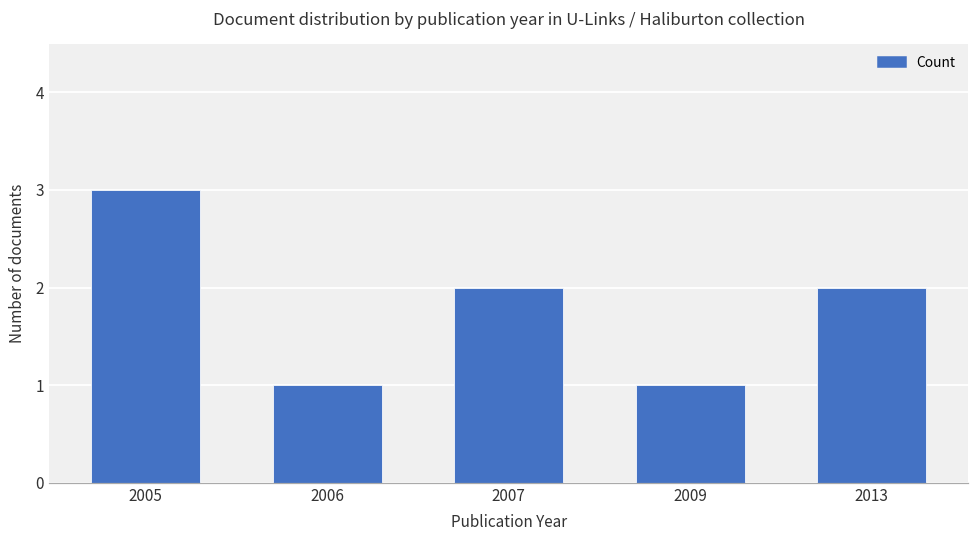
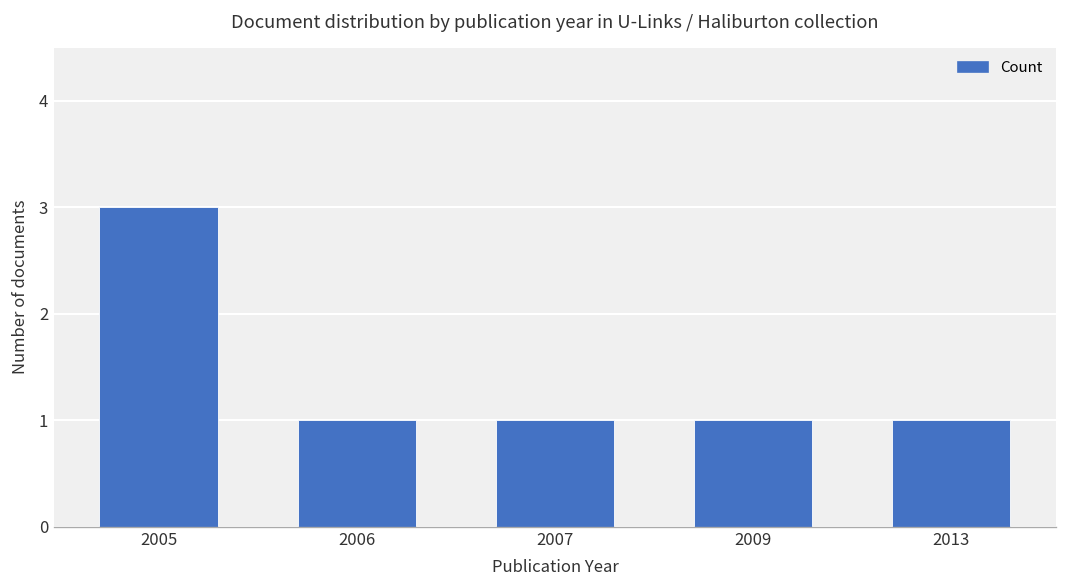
2007: 2 -> 1
2013: 2 -> 1
